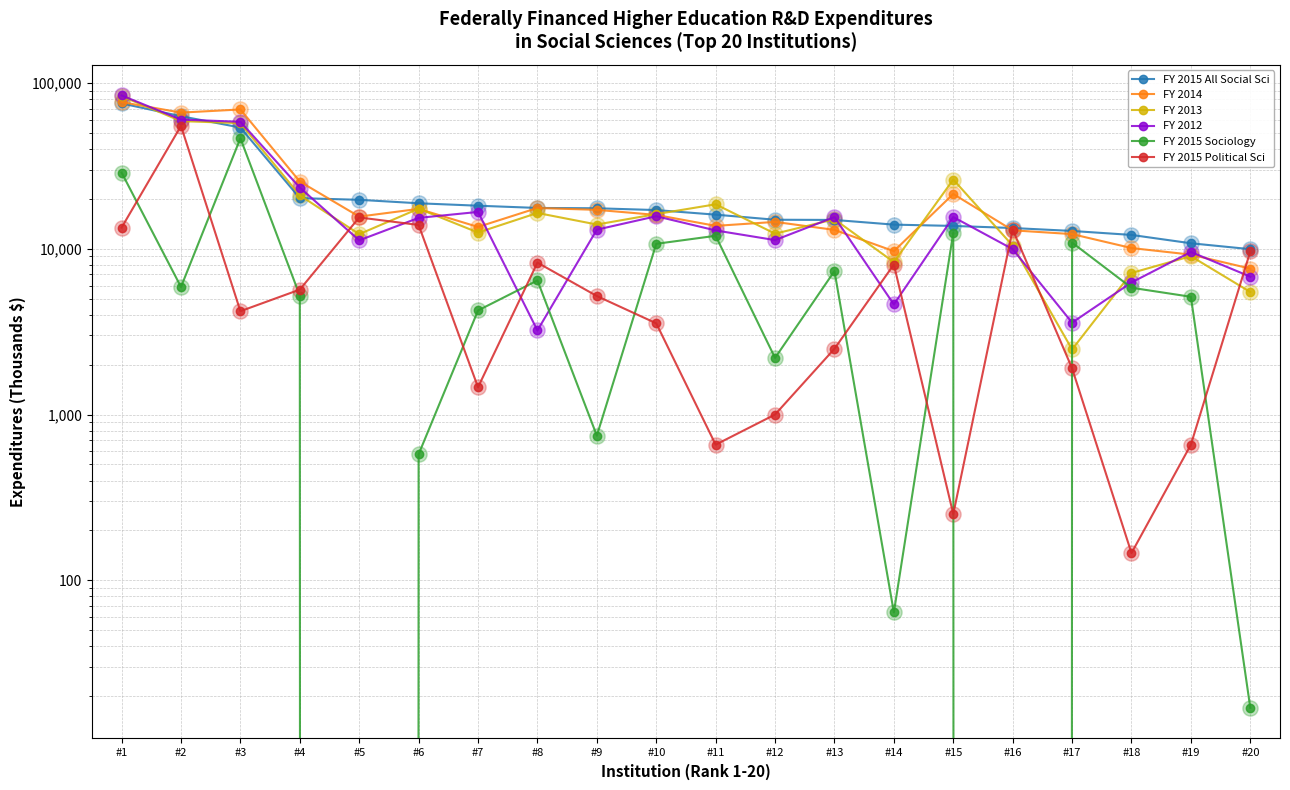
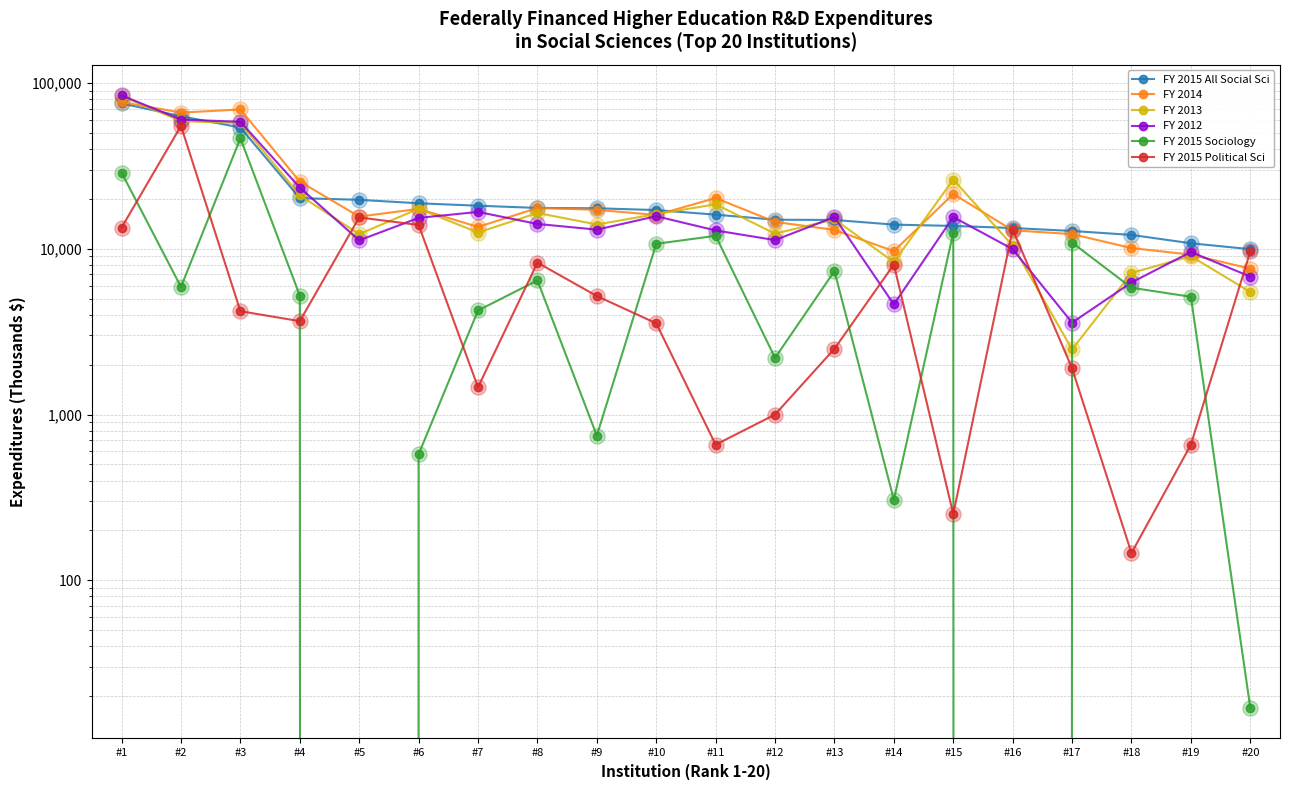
FY 2015 Political Sci, #4: 5,700 -> 3,700
FY 2012, #8: 3,200 -> 14,000
FY 2014, #11: 14,000 -> 20,000
FY 2015 Sociology, #14: 64 -> 310
